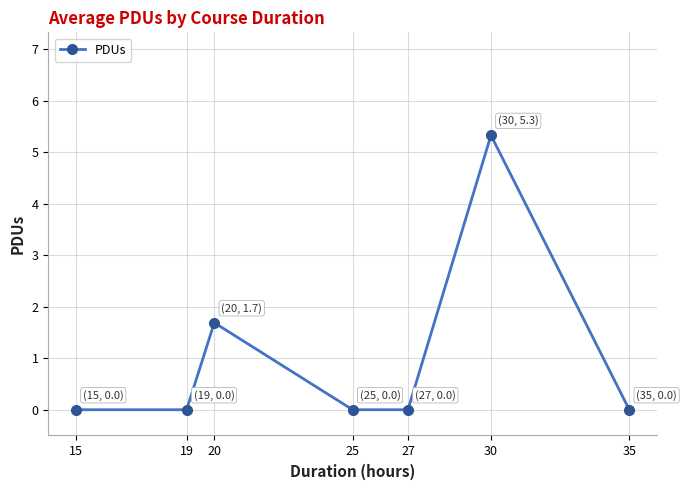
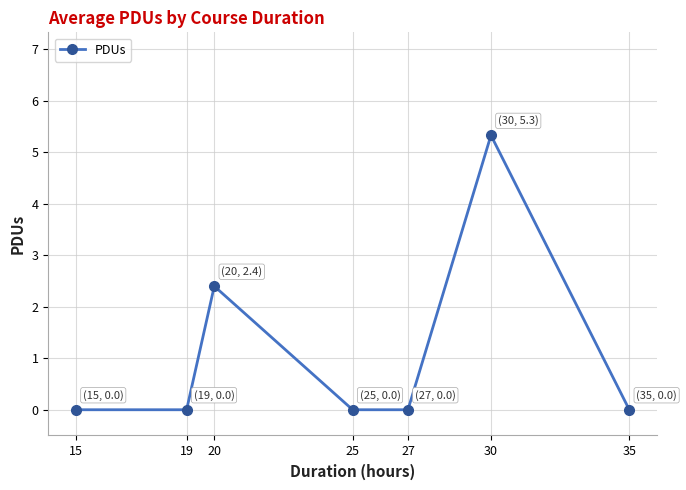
20: 1.7 -> 2.4
